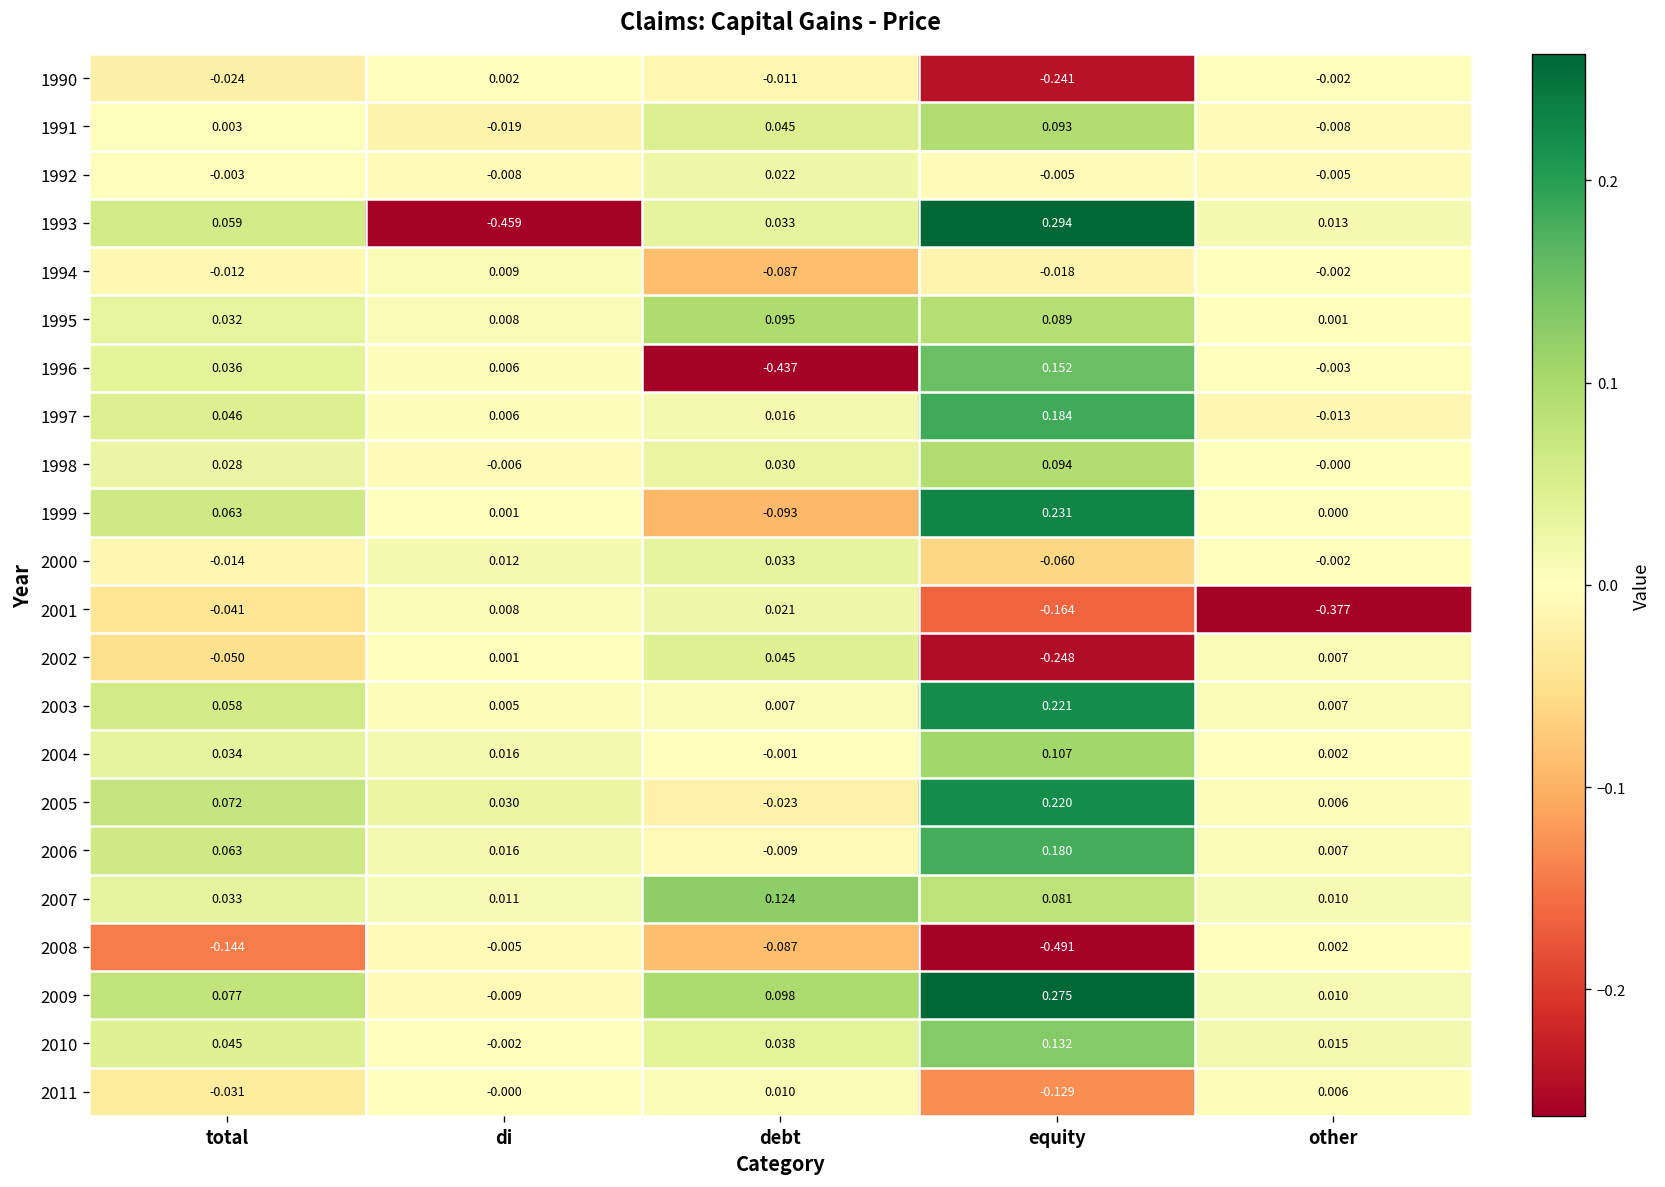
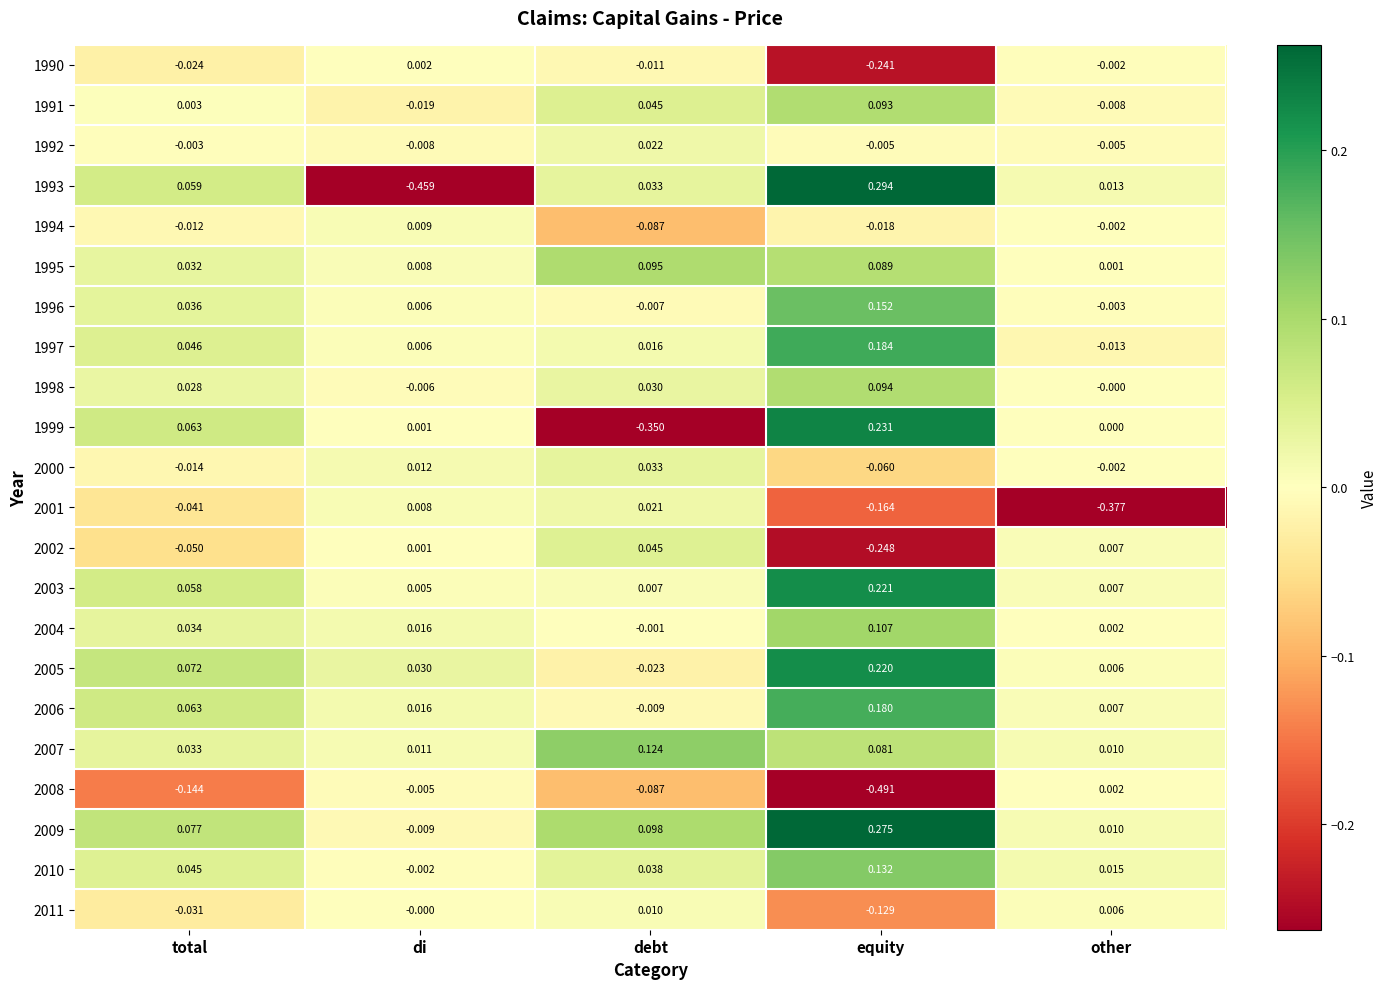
1996, debt: -0.437 -> -0.007
1999, debt: -0.093 -> -0.350
